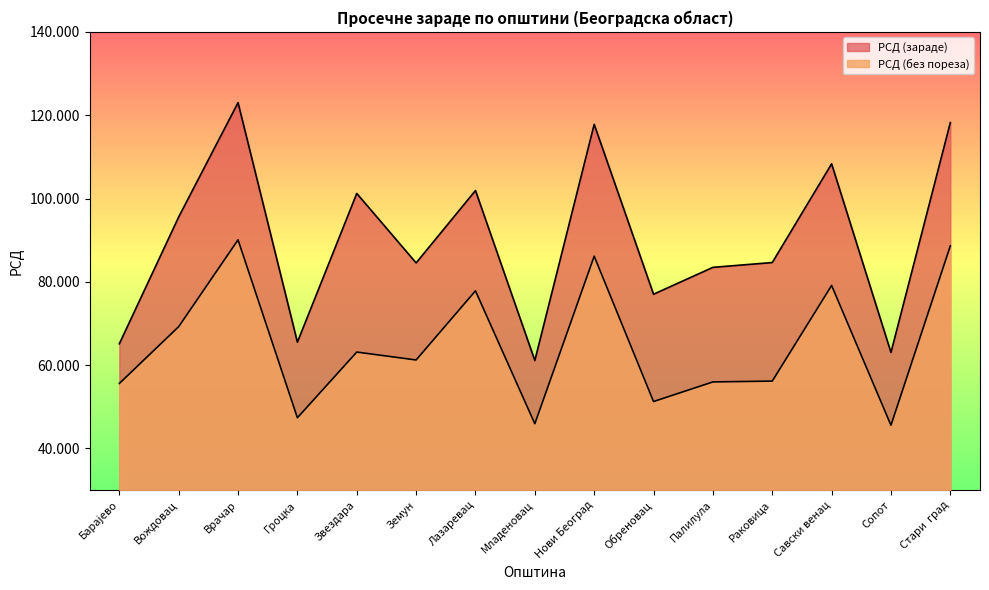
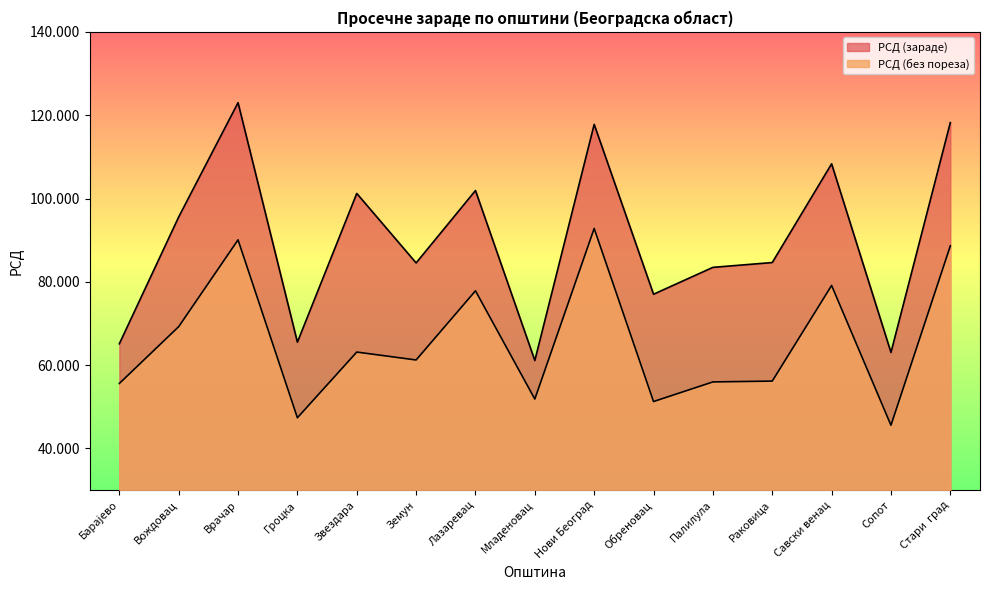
РСД (без пореза), Младеновац: 46 -> 52
РСД (без пореза), Нови Београд: 86 -> 93
